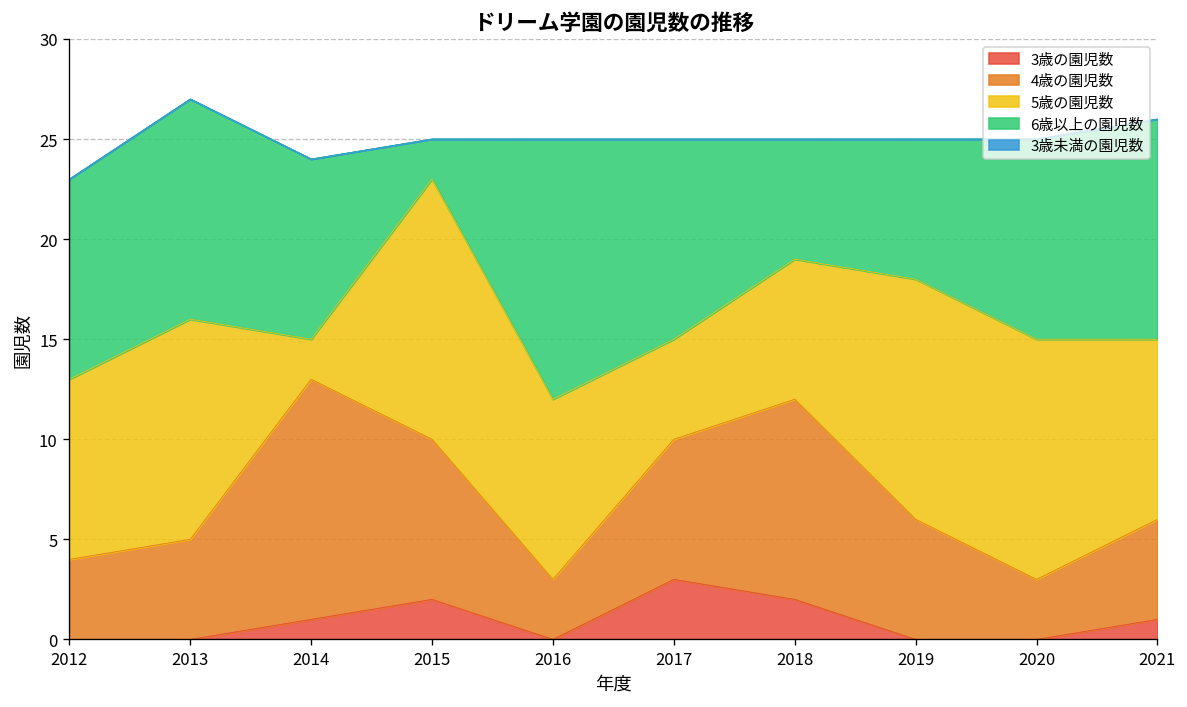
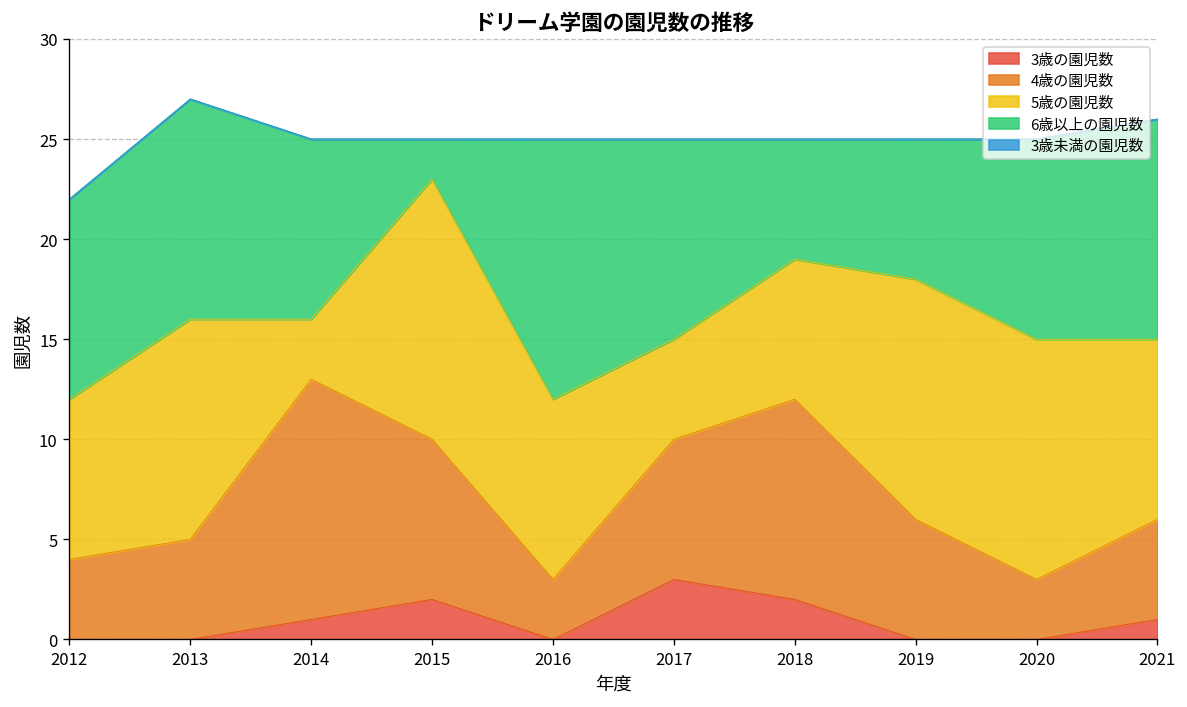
5歳の園児数, 2012: 9 -> 8
5歳の園児数, 2014: 2 -> 3
